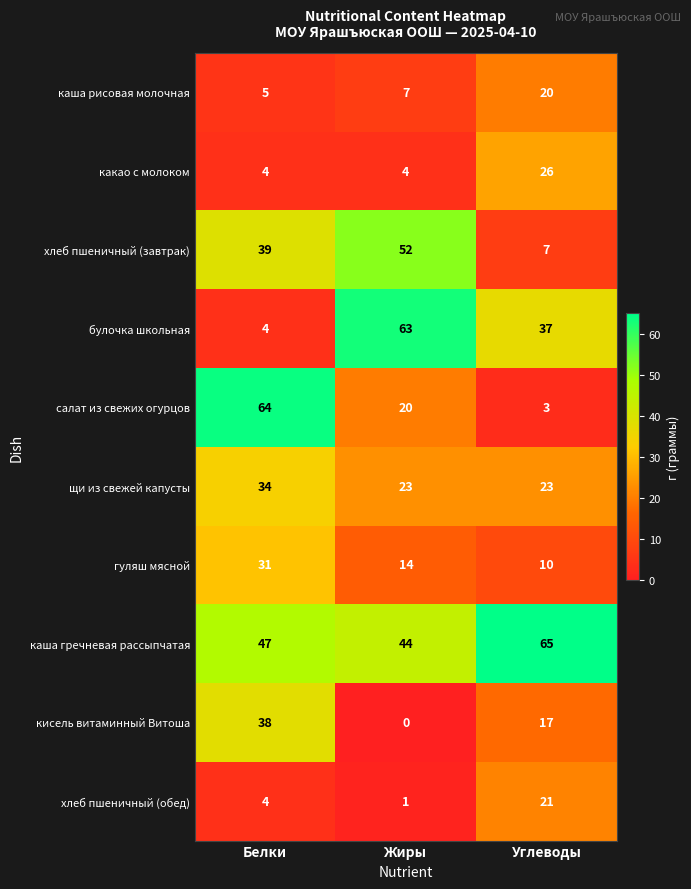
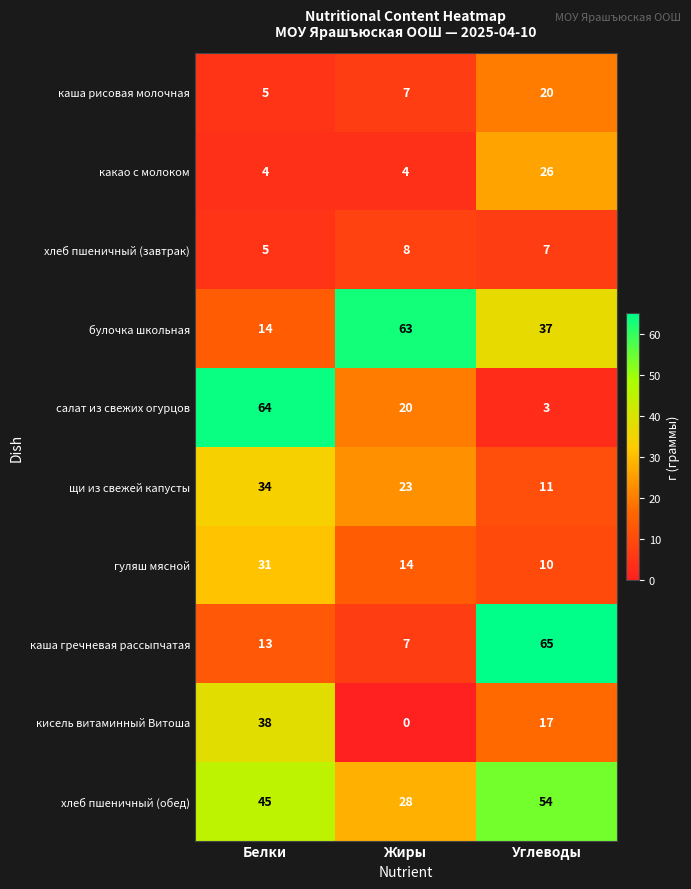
хлеб пшеничный (завтрак), Белки: 39 -> 5
хлеб пшеничный (завтрак), Жиры: 52 -> 8
булочка школьная, Белки: 4 -> 14
щи из свежей капусты, Углеводы: 23 -> 11
каша гречневая рассыпчатая, Белки: 47 -> 13
каша гречневая рассыпчатая, Жиры: 44 -> 7
хлеб пшеничный (обед), Белки: 4 -> 45
хлеб пшеничный (обед), Жиры: 1 -> 28
хлеб пшеничный (обед), Углеводы: 21 -> 54
